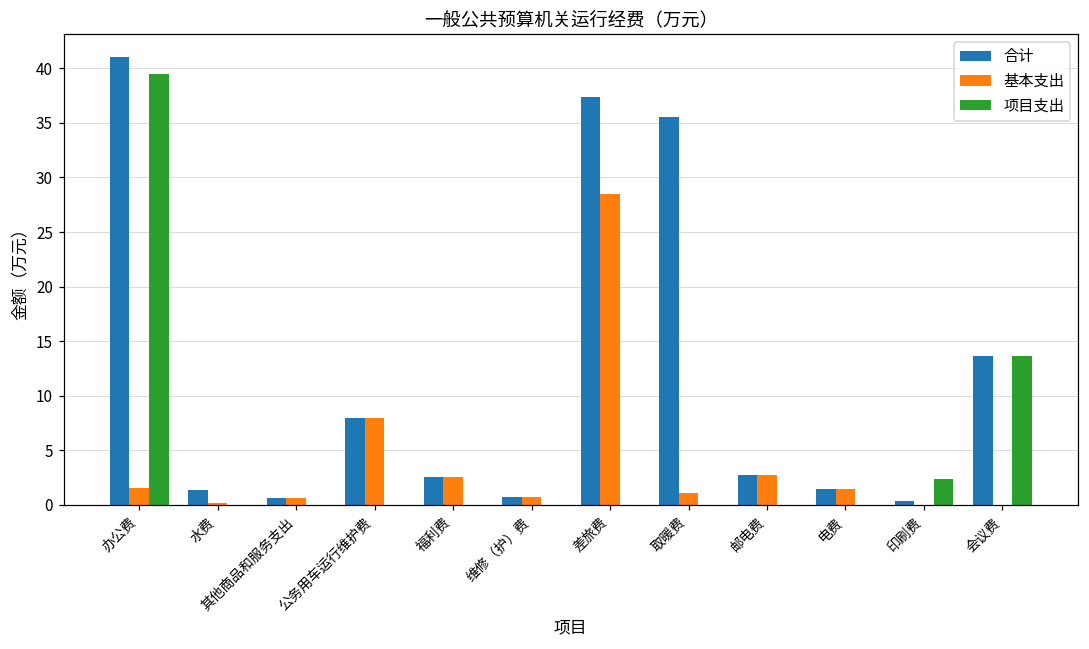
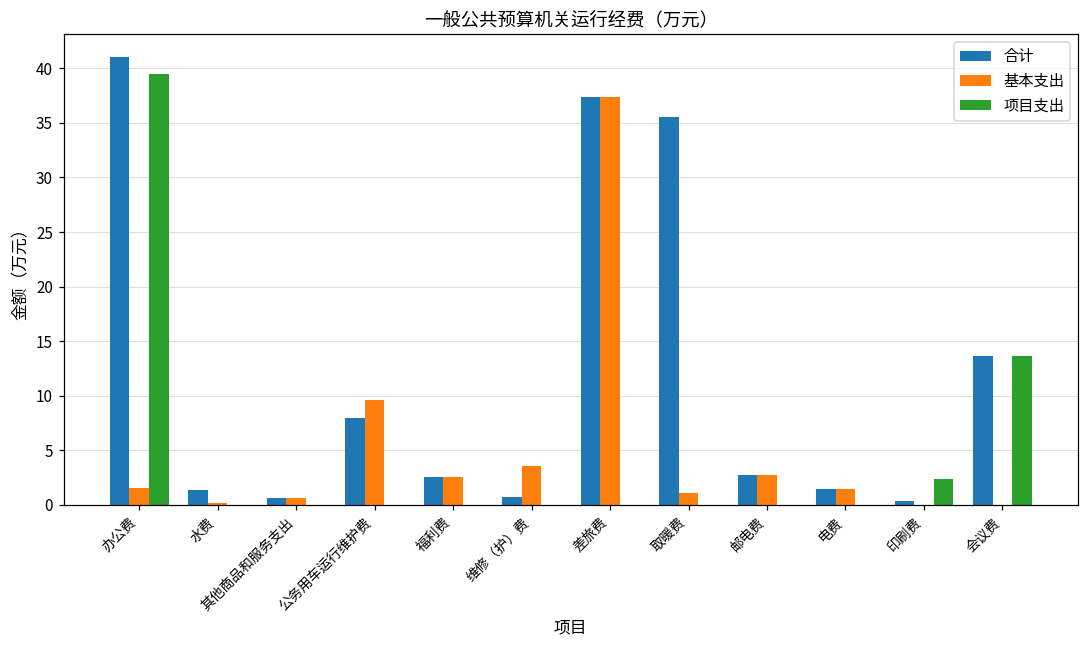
基本支出, 公务用车运行维护费: 8 -> 10
基本支出, 维修（护）费: 1 -> 4
基本支出, 差旅费: 29 -> 37
